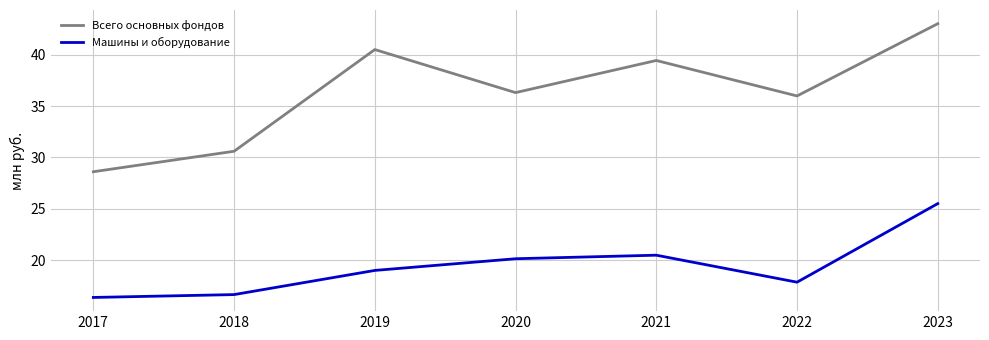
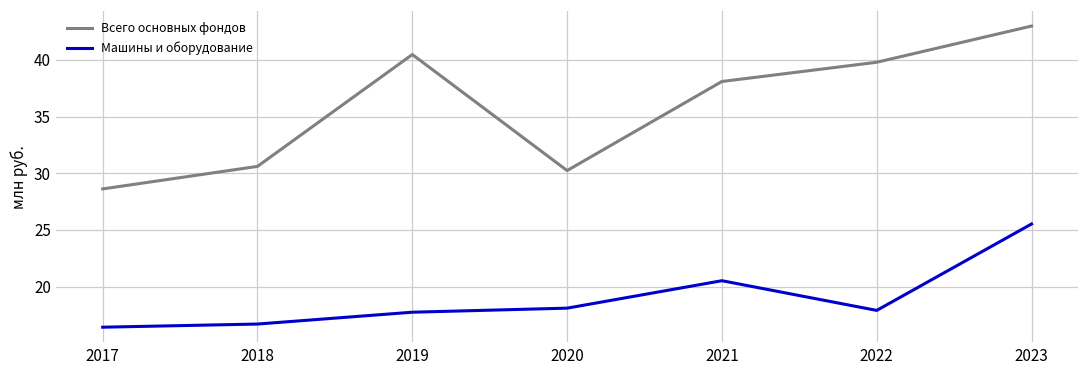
Машины и оборудование, 2019: 19.0 -> 17.7
Всего основных фондов, 2020: 36.3 -> 30.2
Машины и оборудование, 2020: 20.2 -> 18.1
Всего основных фондов, 2021: 39.4 -> 38.1
Всего основных фондов, 2022: 36.0 -> 39.8
